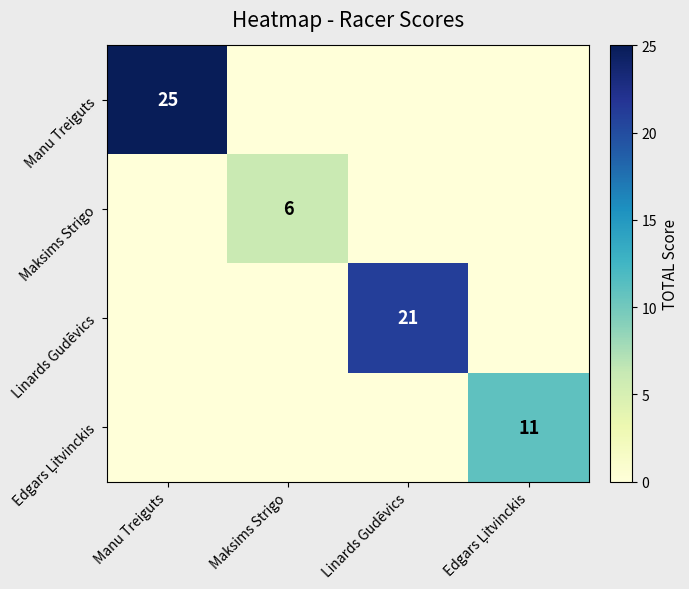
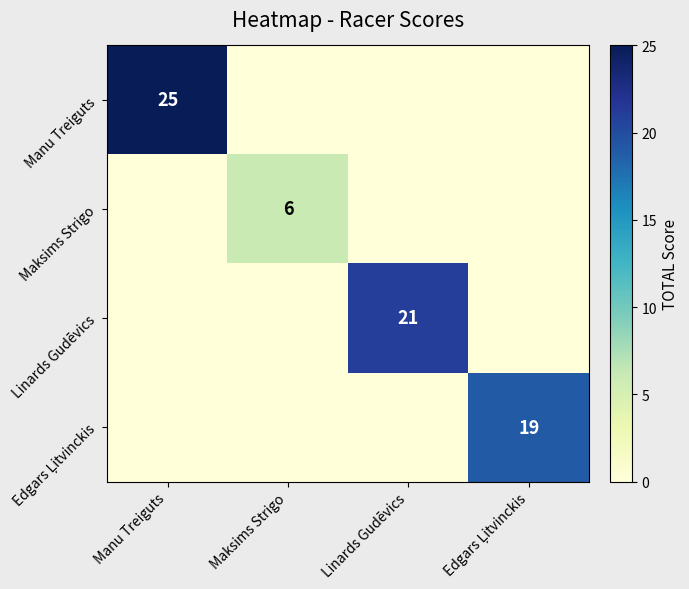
Edgars Ļitvinckis, Edgars Ļitvinckis: 11 -> 19
